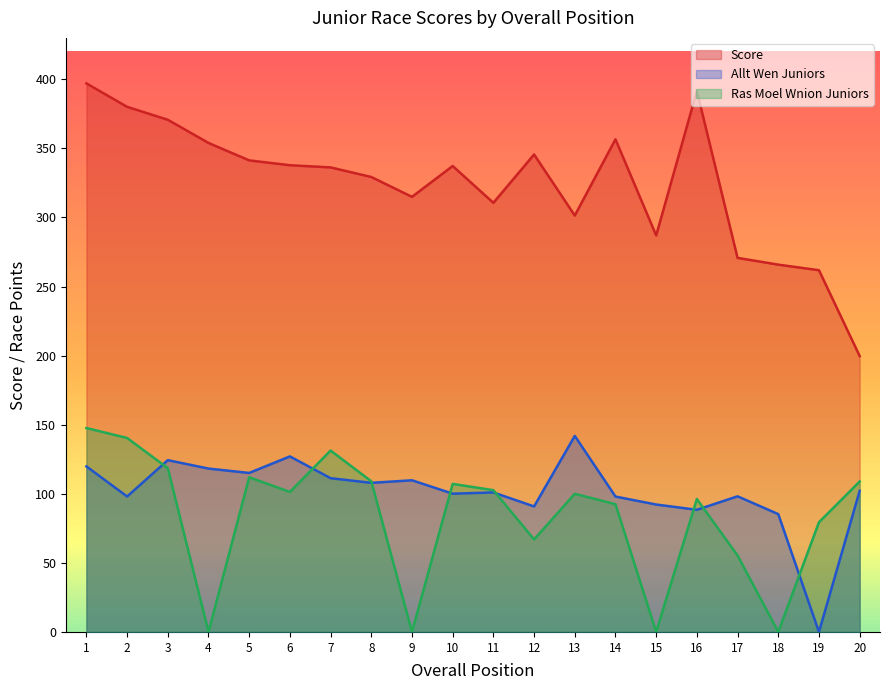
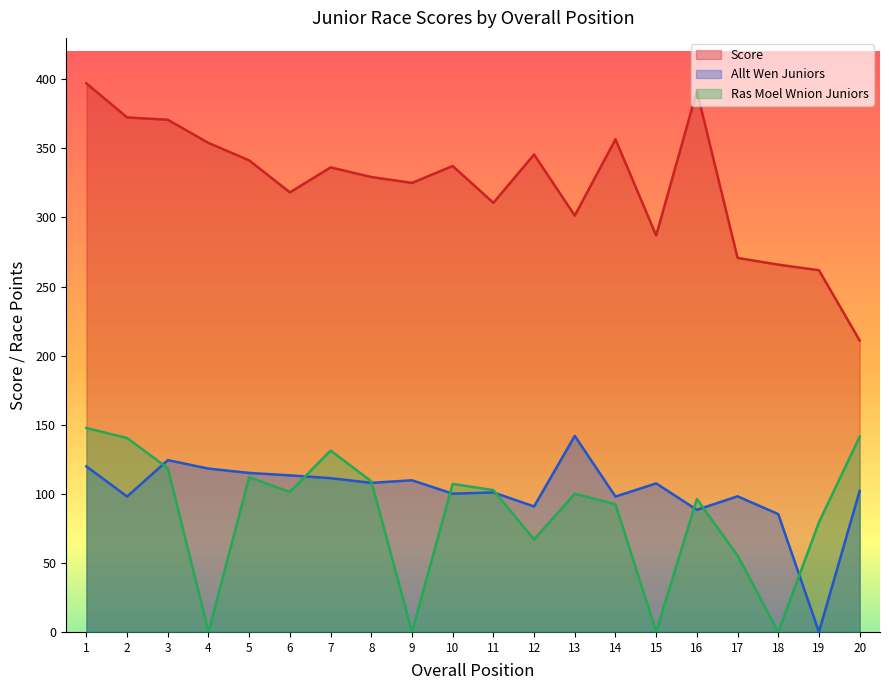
Score, 2: 380 -> 372
Score, 6: 338 -> 318
Allt Wen Juniors, 6: 127 -> 113
Score, 9: 315 -> 325
Allt Wen Juniors, 15: 92 -> 108
Score, 20: 200 -> 211
Ras Moel Wnion Juniors, 20: 109 -> 141
